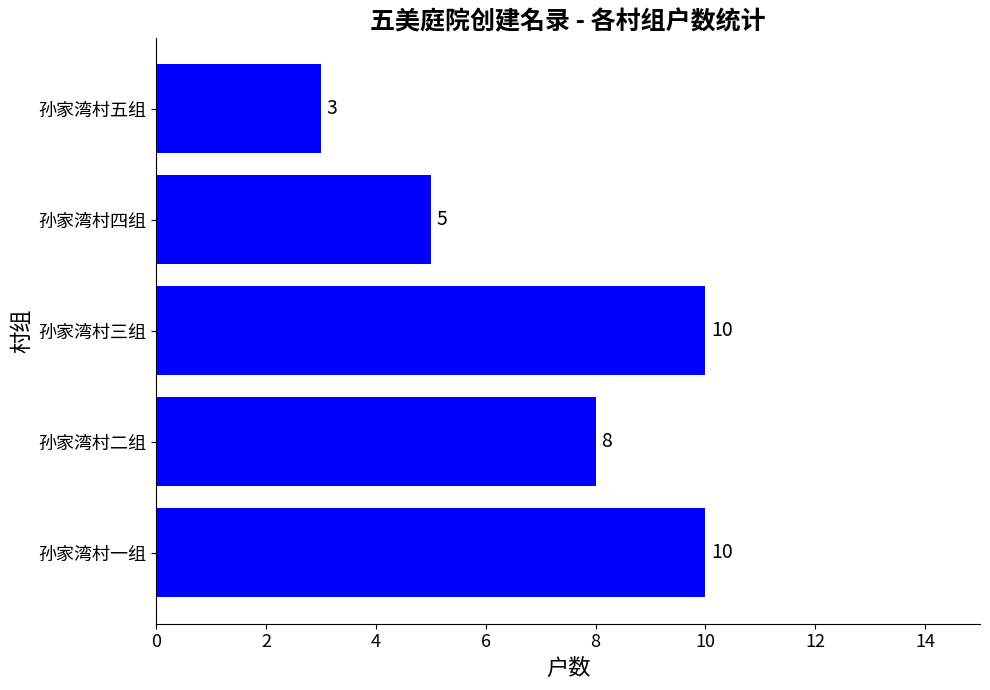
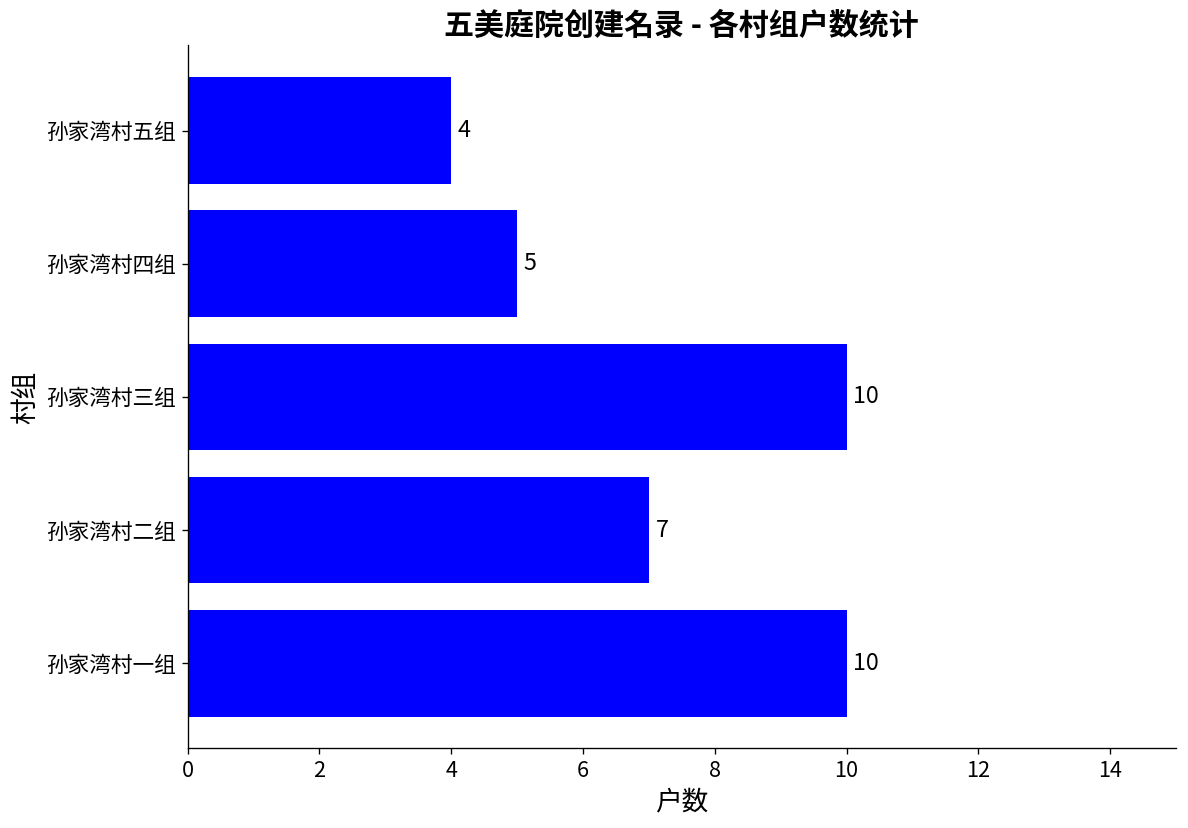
孙家湾村五组: 3 -> 4
孙家湾村二组: 8 -> 7
